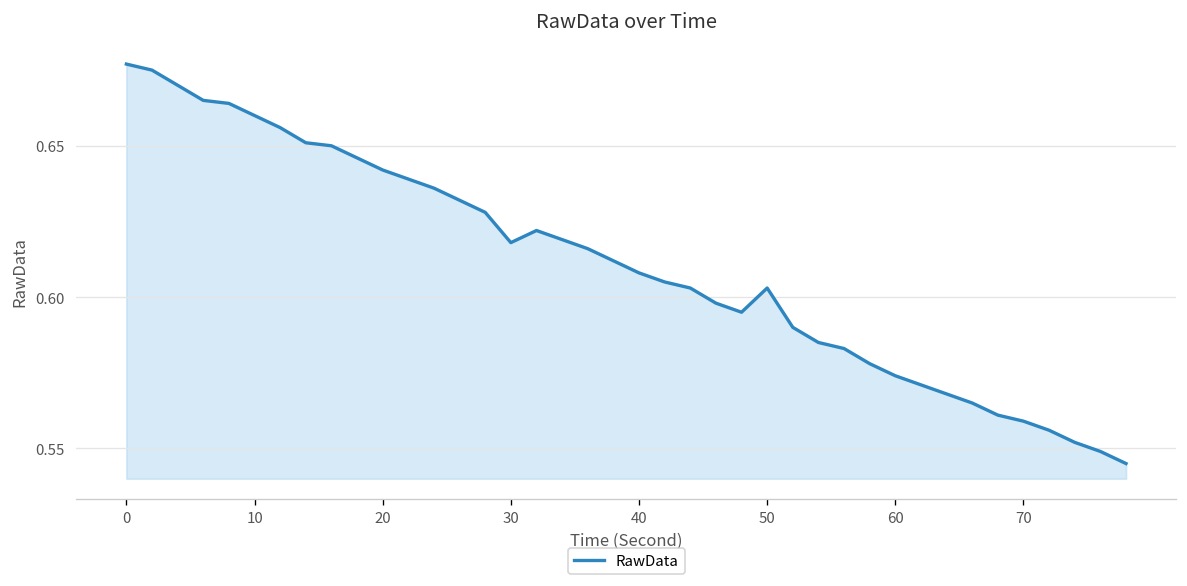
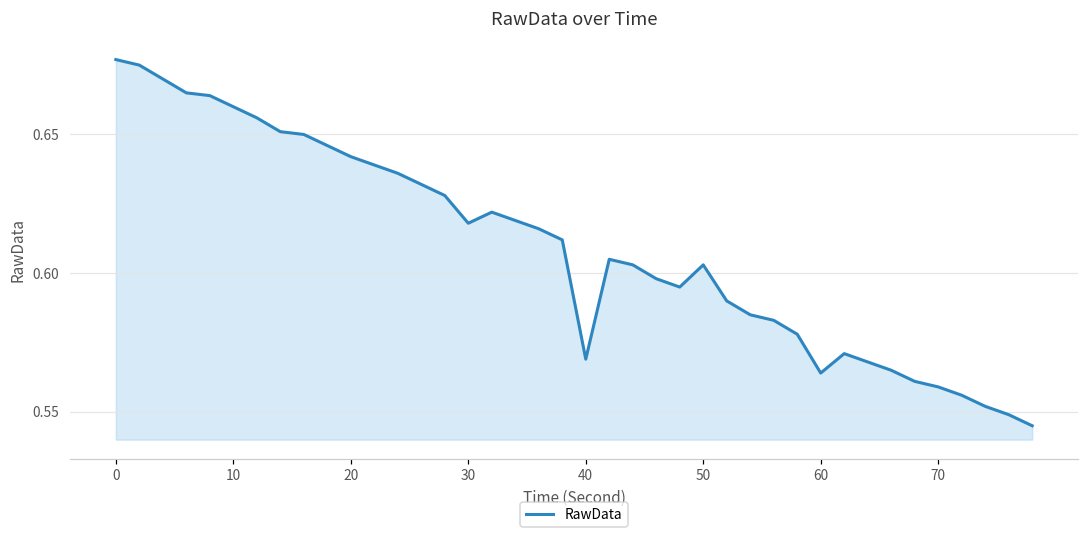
40: 0.608 -> 0.569
60: 0.574 -> 0.564
